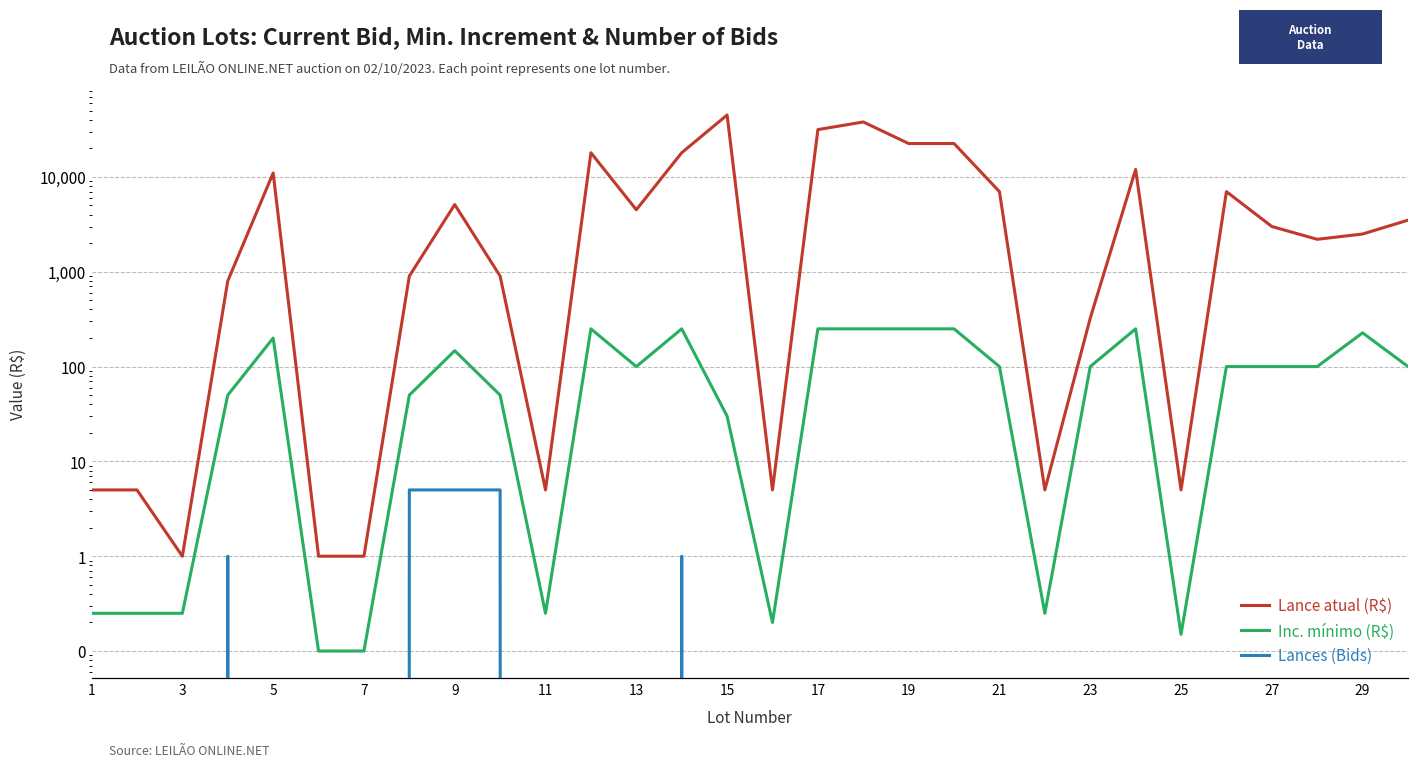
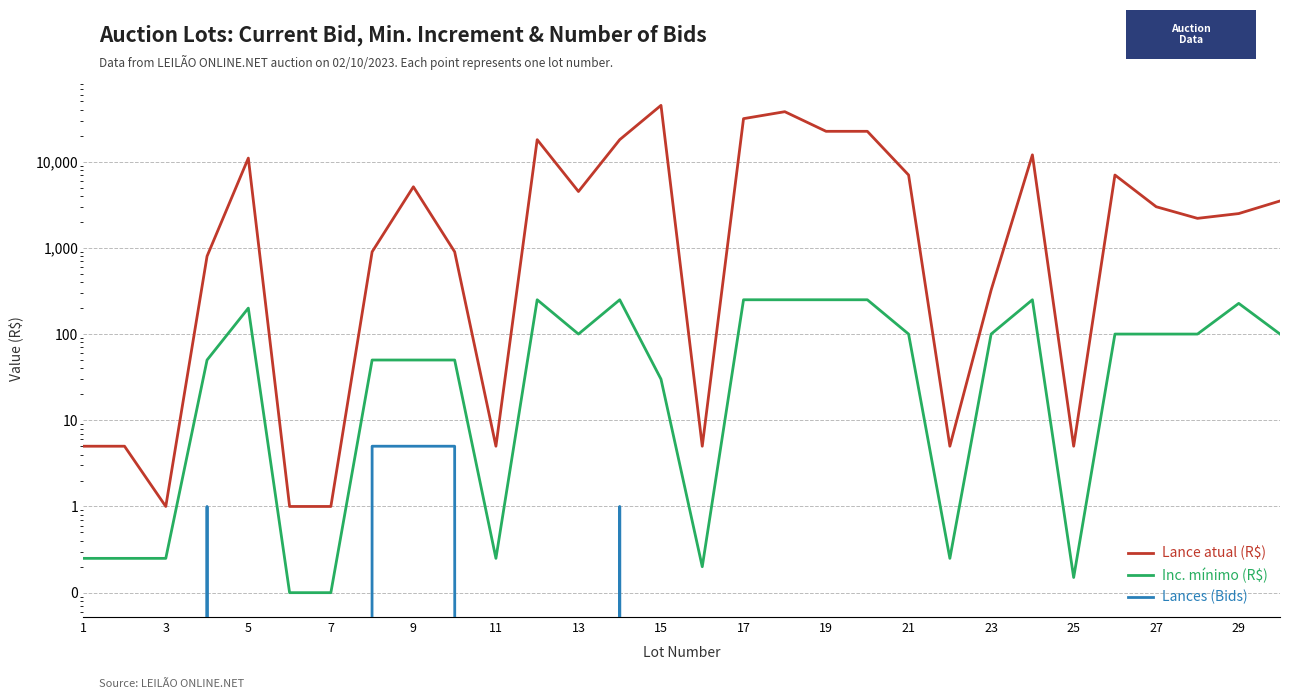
Inc. mínimo (R$), 9: 150 -> 50
